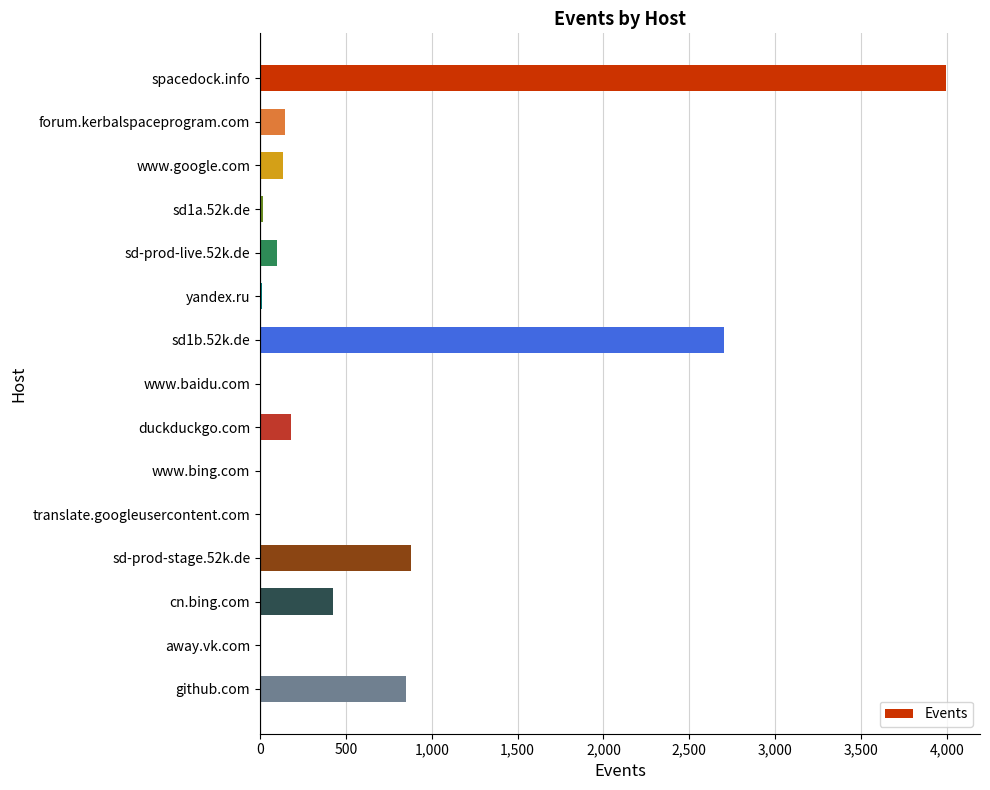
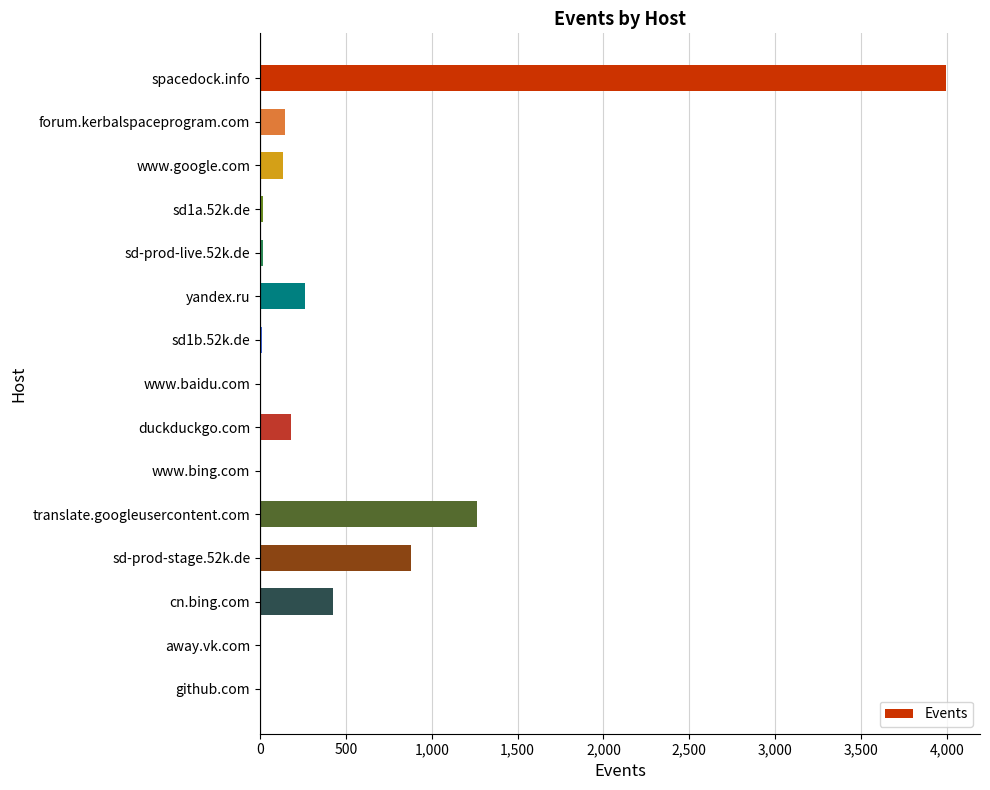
sd-prod-live.52k.de: 100 -> 20
yandex.ru: 10 -> 260
sd1b.52k.de: 2,700 -> 10
translate.googleusercontent.com: 0 -> 1,260
github.com: 850 -> 0
